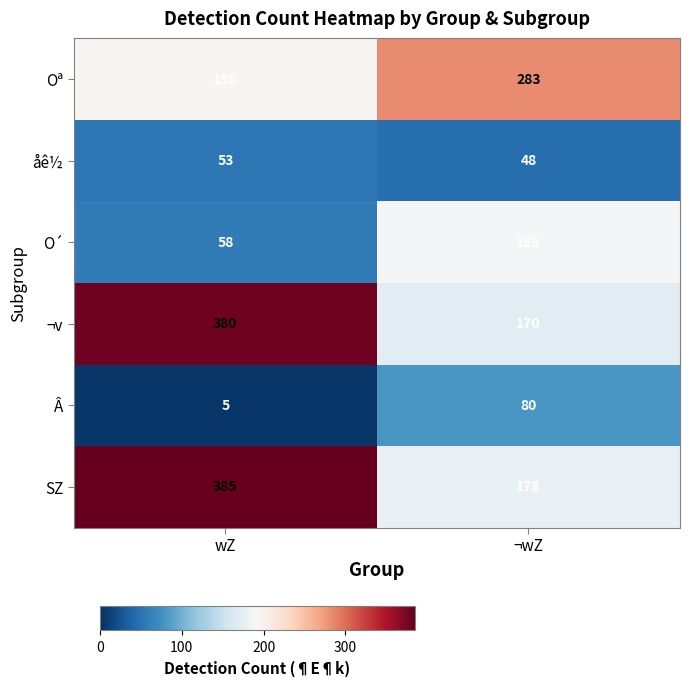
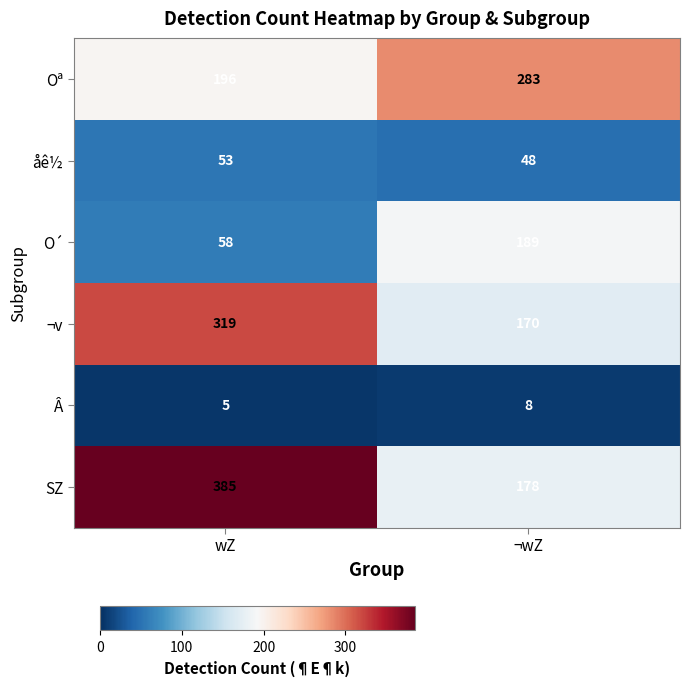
¬v, wZ: 380 -> 319
Â, ¬wZ: 80 -> 8
